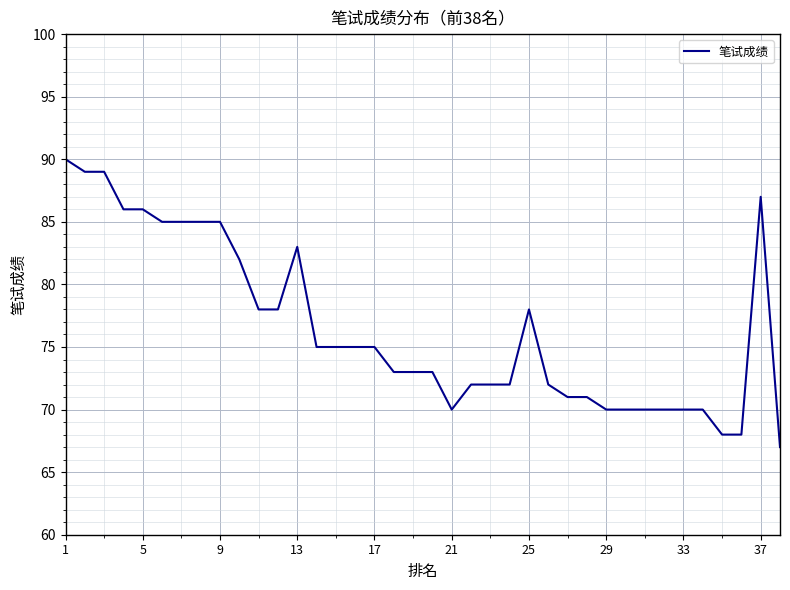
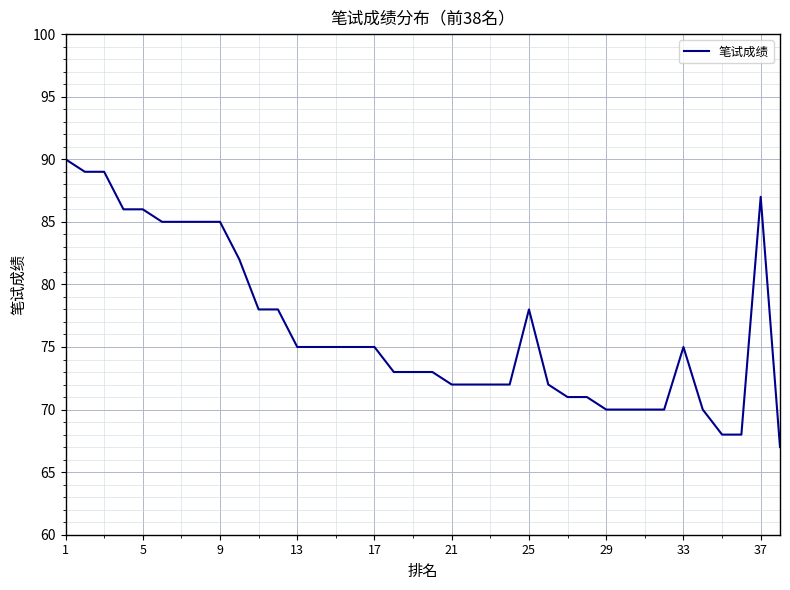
13: 83 -> 75
21: 70 -> 72
33: 70 -> 75
